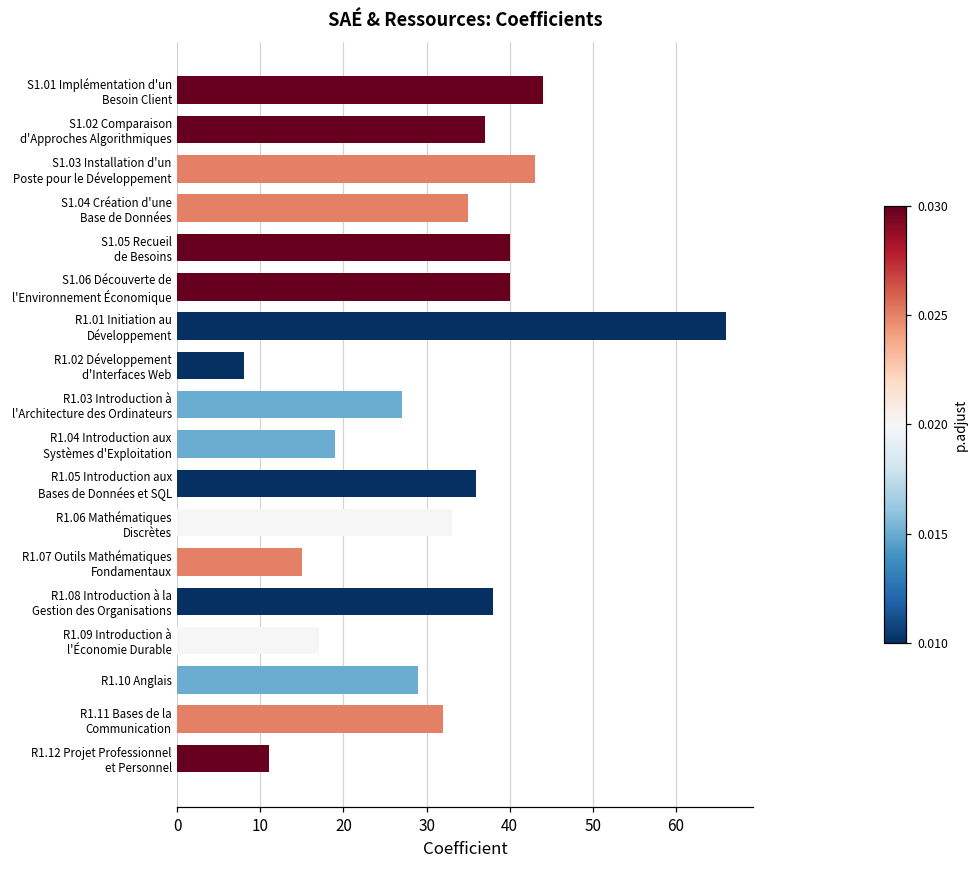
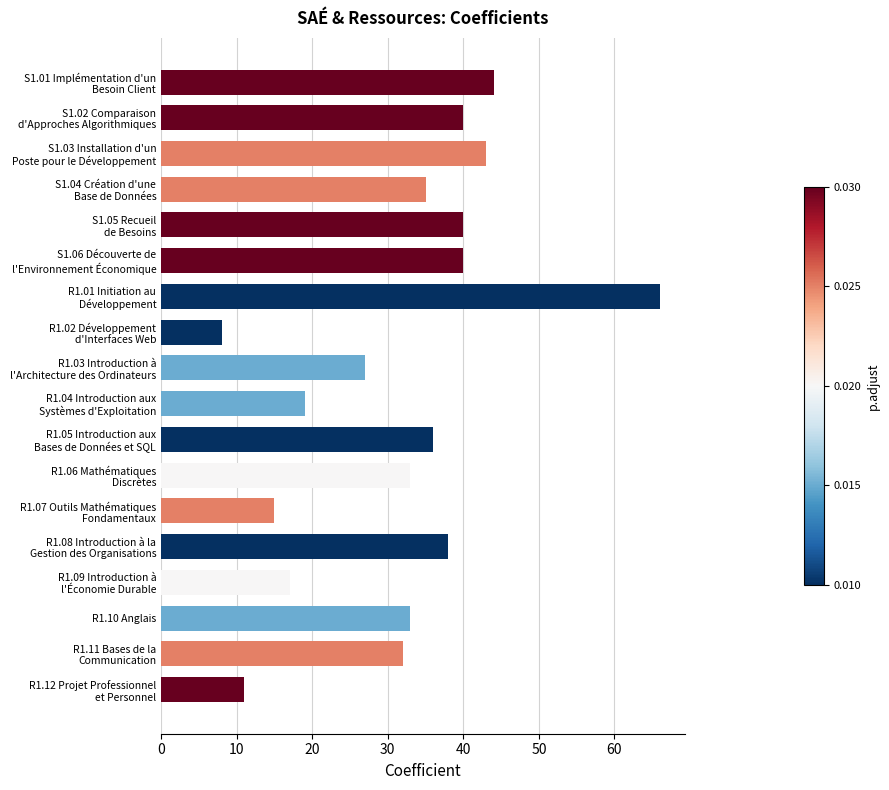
S1.02 Comparaison d'Approches Algorithmiques: 37 -> 40
R1.10 Anglais: 29 -> 33
